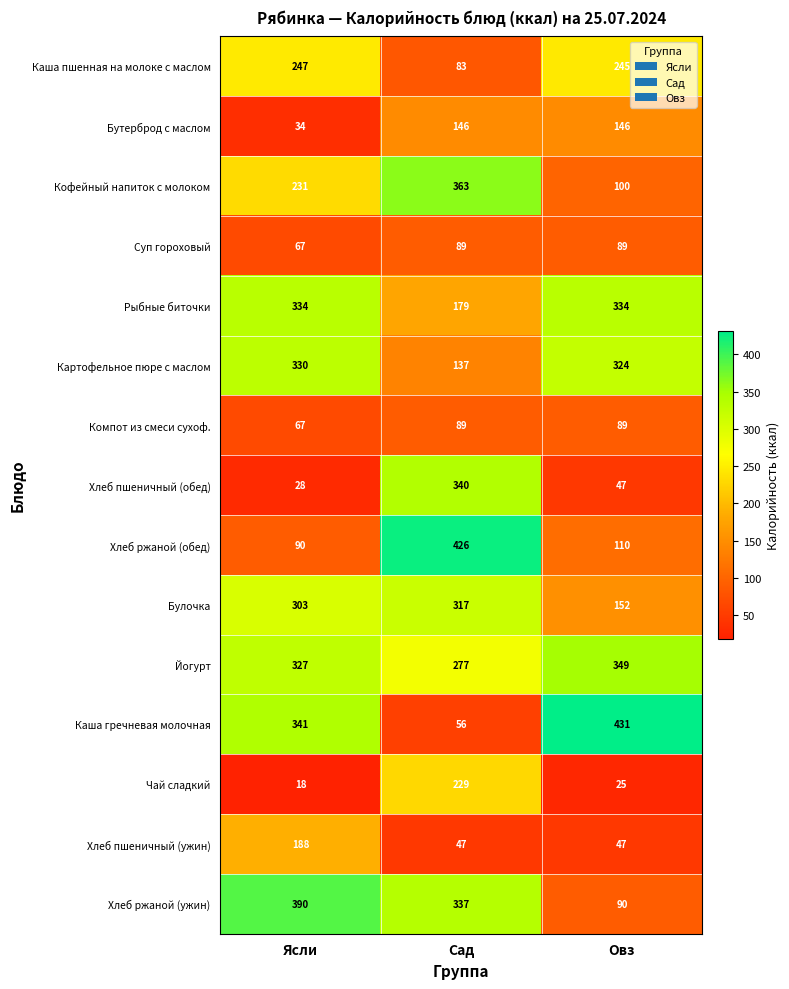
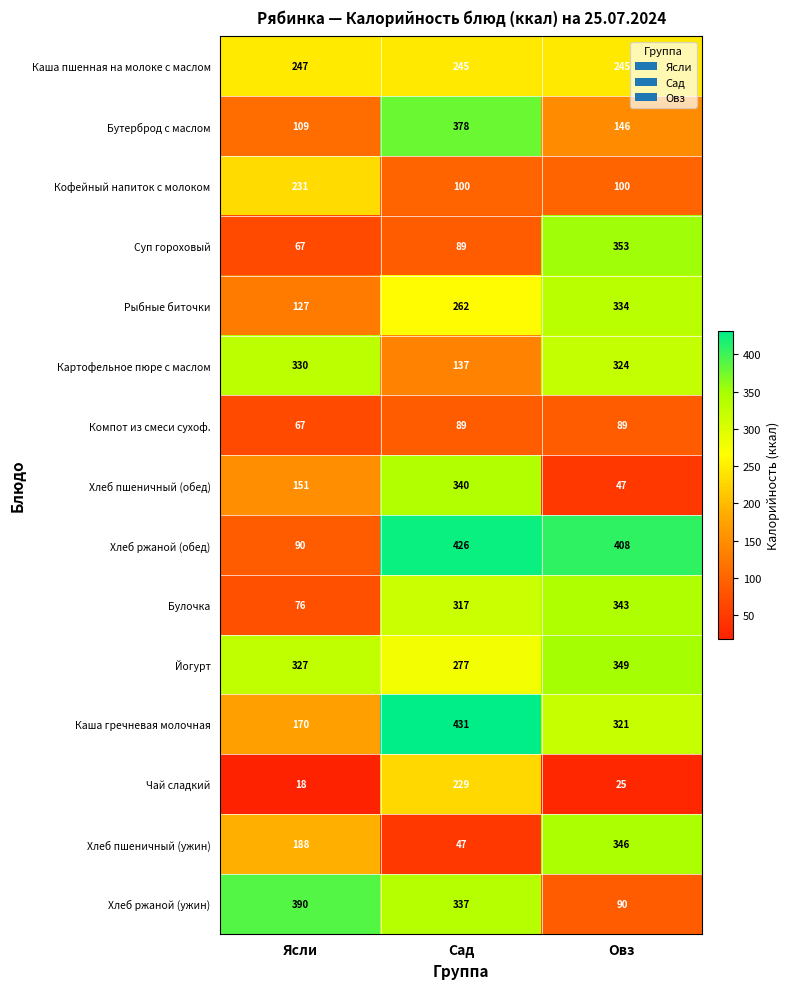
Каша пшенная на молоке с маслом, Сад: 83 -> 245
Бутерброд с маслом, Ясли: 34 -> 109
Бутерброд с маслом, Сад: 146 -> 378
Кофейный напиток с молоком, Сад: 363 -> 100
Суп гороховый, Овз: 89 -> 353
Рыбные биточки, Ясли: 334 -> 127
Рыбные биточки, Сад: 179 -> 262
Хлеб пшеничный (обед), Ясли: 28 -> 151
Хлеб ржаной (обед), Овз: 110 -> 408
Булочка, Ясли: 303 -> 76
Булочка, Овз: 152 -> 343
Каша гречневая молочная, Ясли: 341 -> 170
Каша гречневая молочная, Сад: 56 -> 431
Каша гречневая молочная, Овз: 431 -> 321
Хлеб пшеничный (ужин), Овз: 47 -> 346
